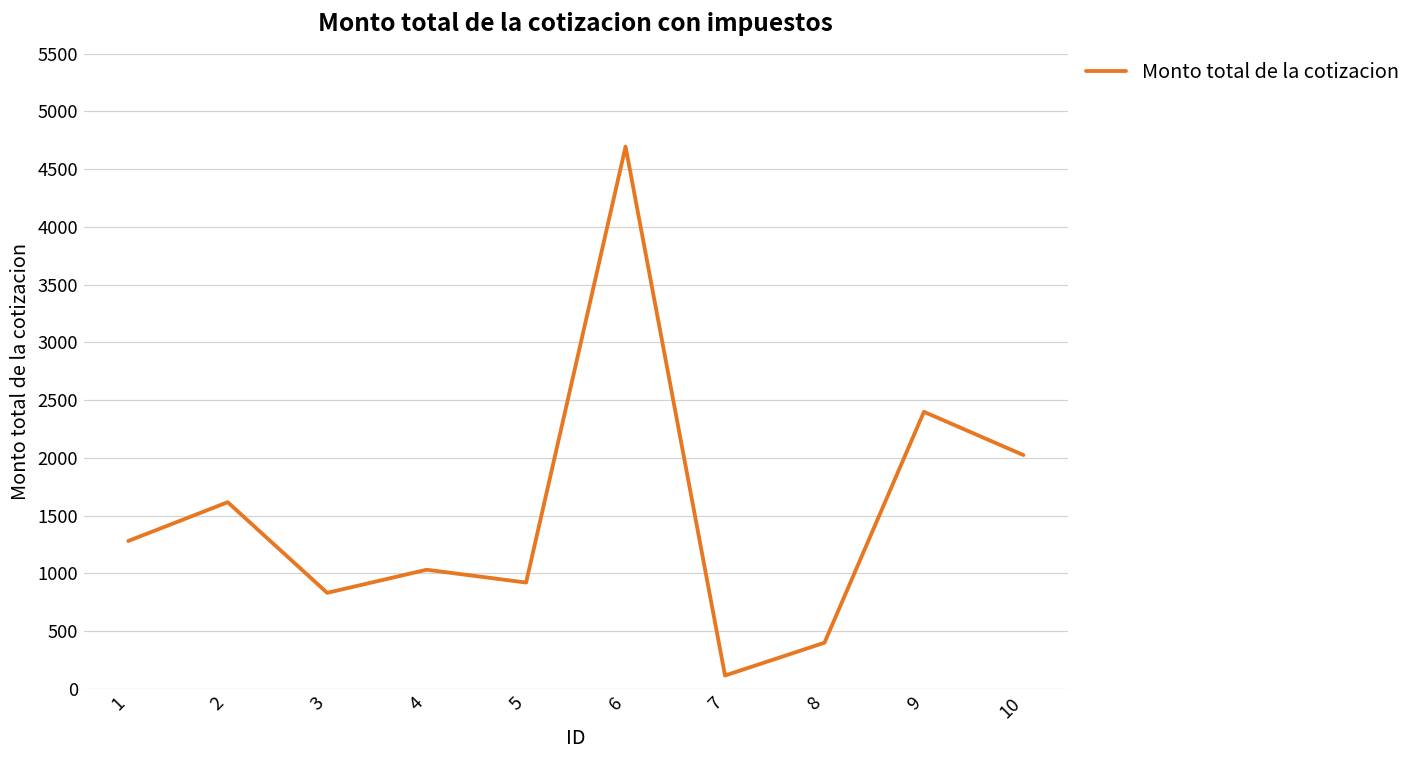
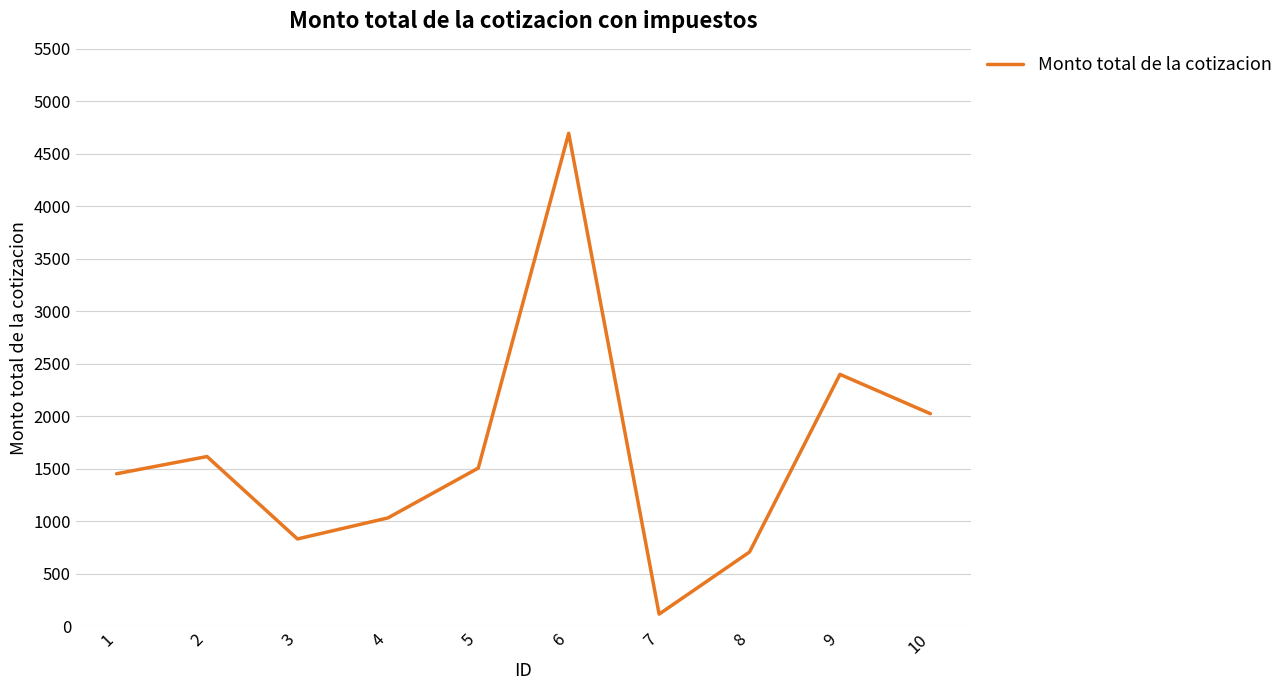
1: 1280 -> 1450
5: 920 -> 1510
8: 400 -> 710
